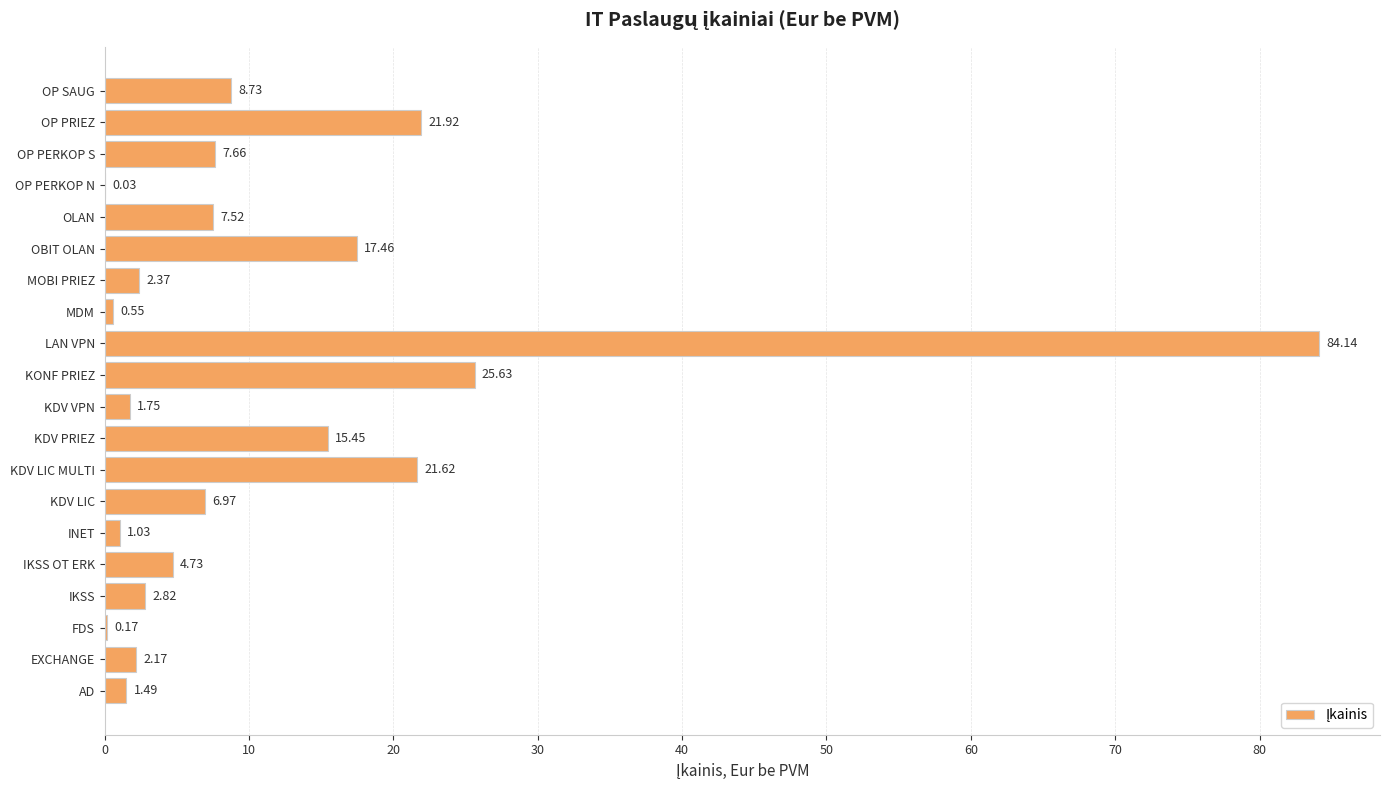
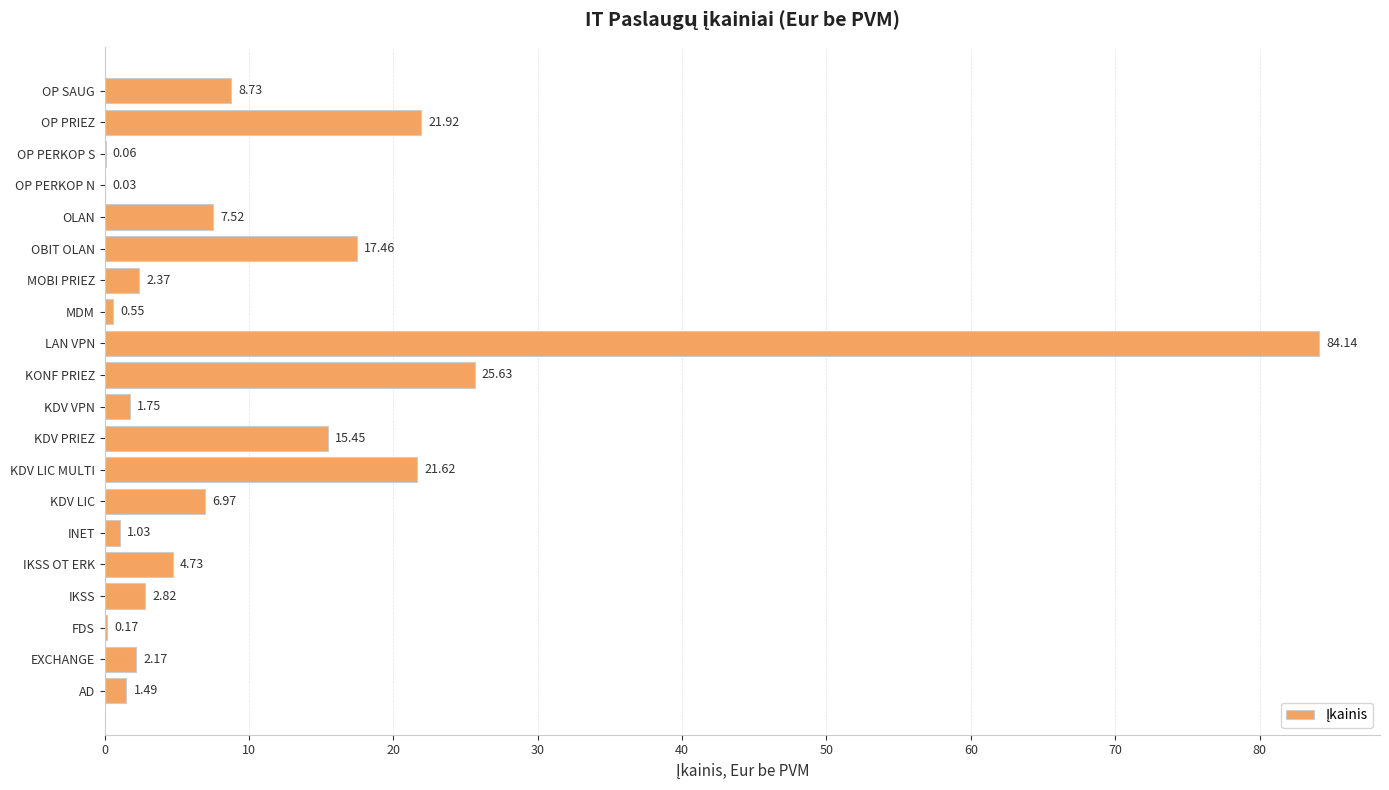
OP PERKOP S: 7.66 -> 0.06
